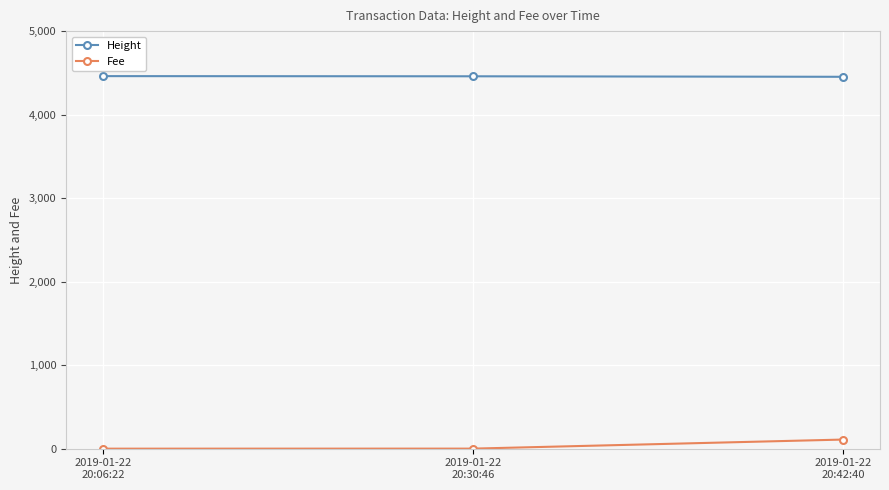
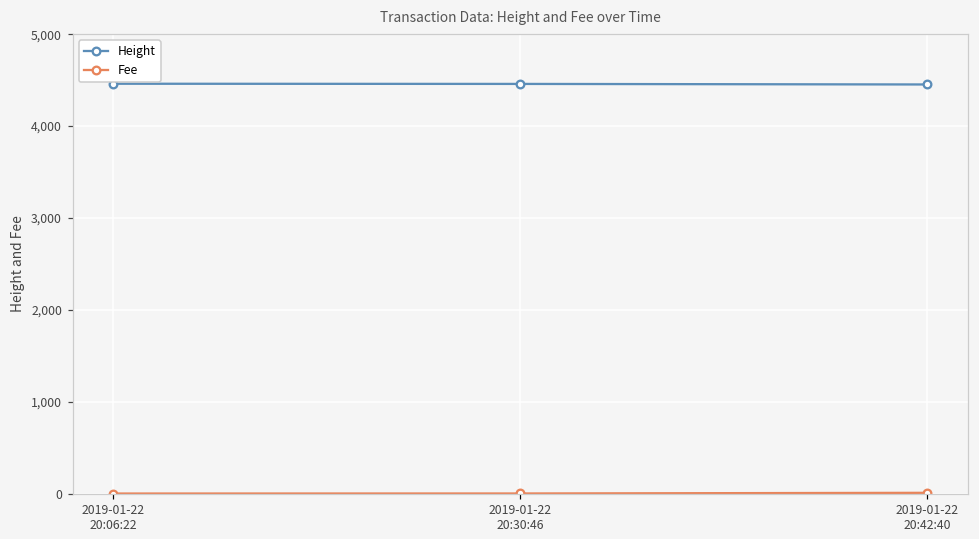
Fee, 2019-01-22 20:42:40: 100 -> 0
